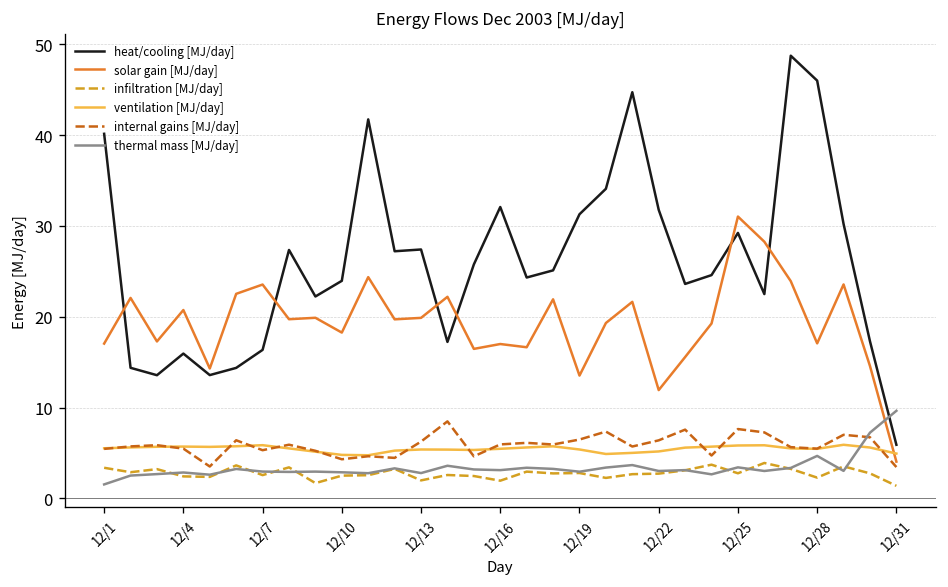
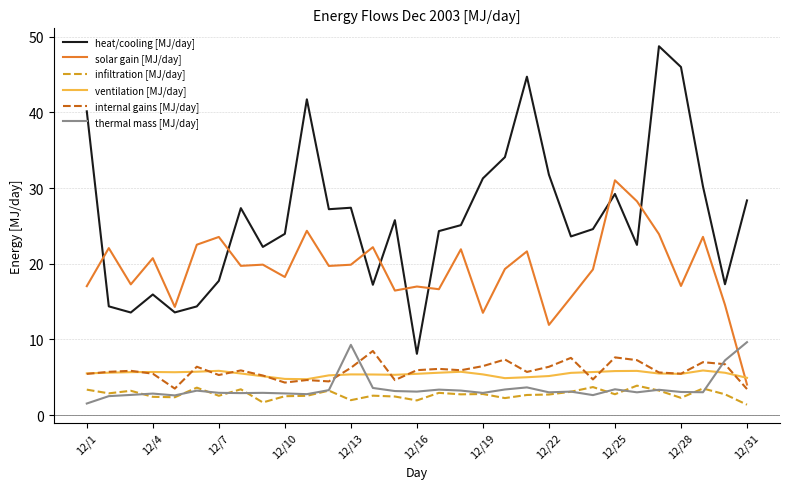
heat/cooling [MJ/day], 12/7: 16 -> 18
thermal mass [MJ/day], 12/13: 3 -> 9
heat/cooling [MJ/day], 12/16: 32 -> 8
thermal mass [MJ/day], 12/28: 5 -> 3
heat/cooling [MJ/day], 12/31: 6 -> 28
